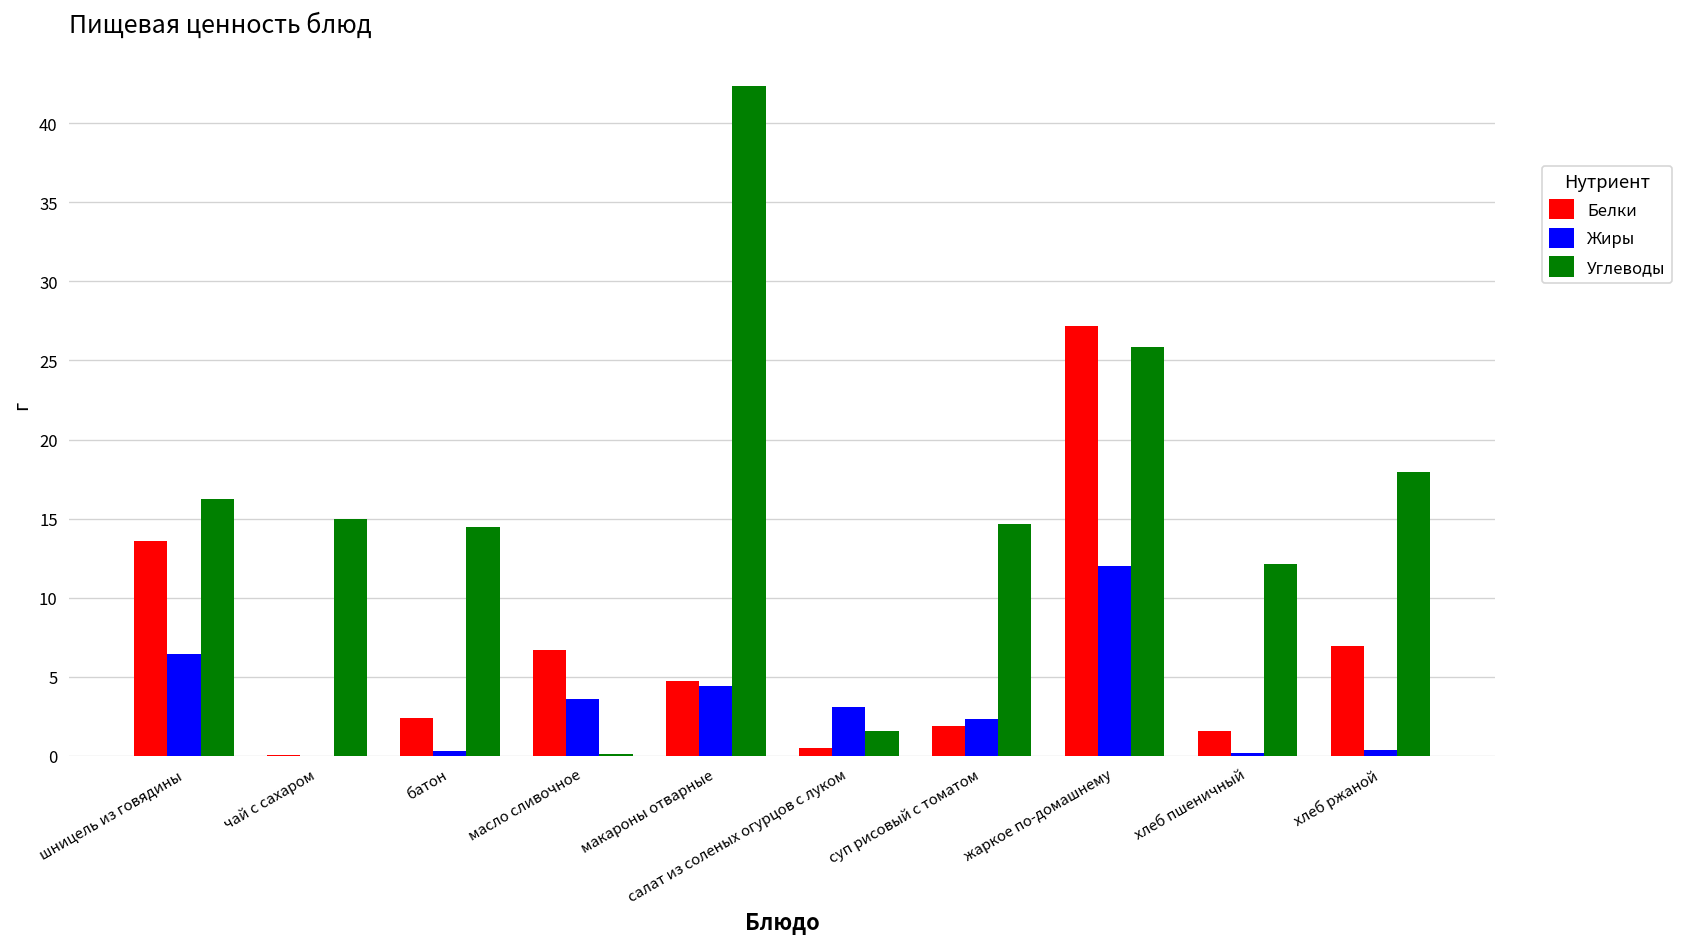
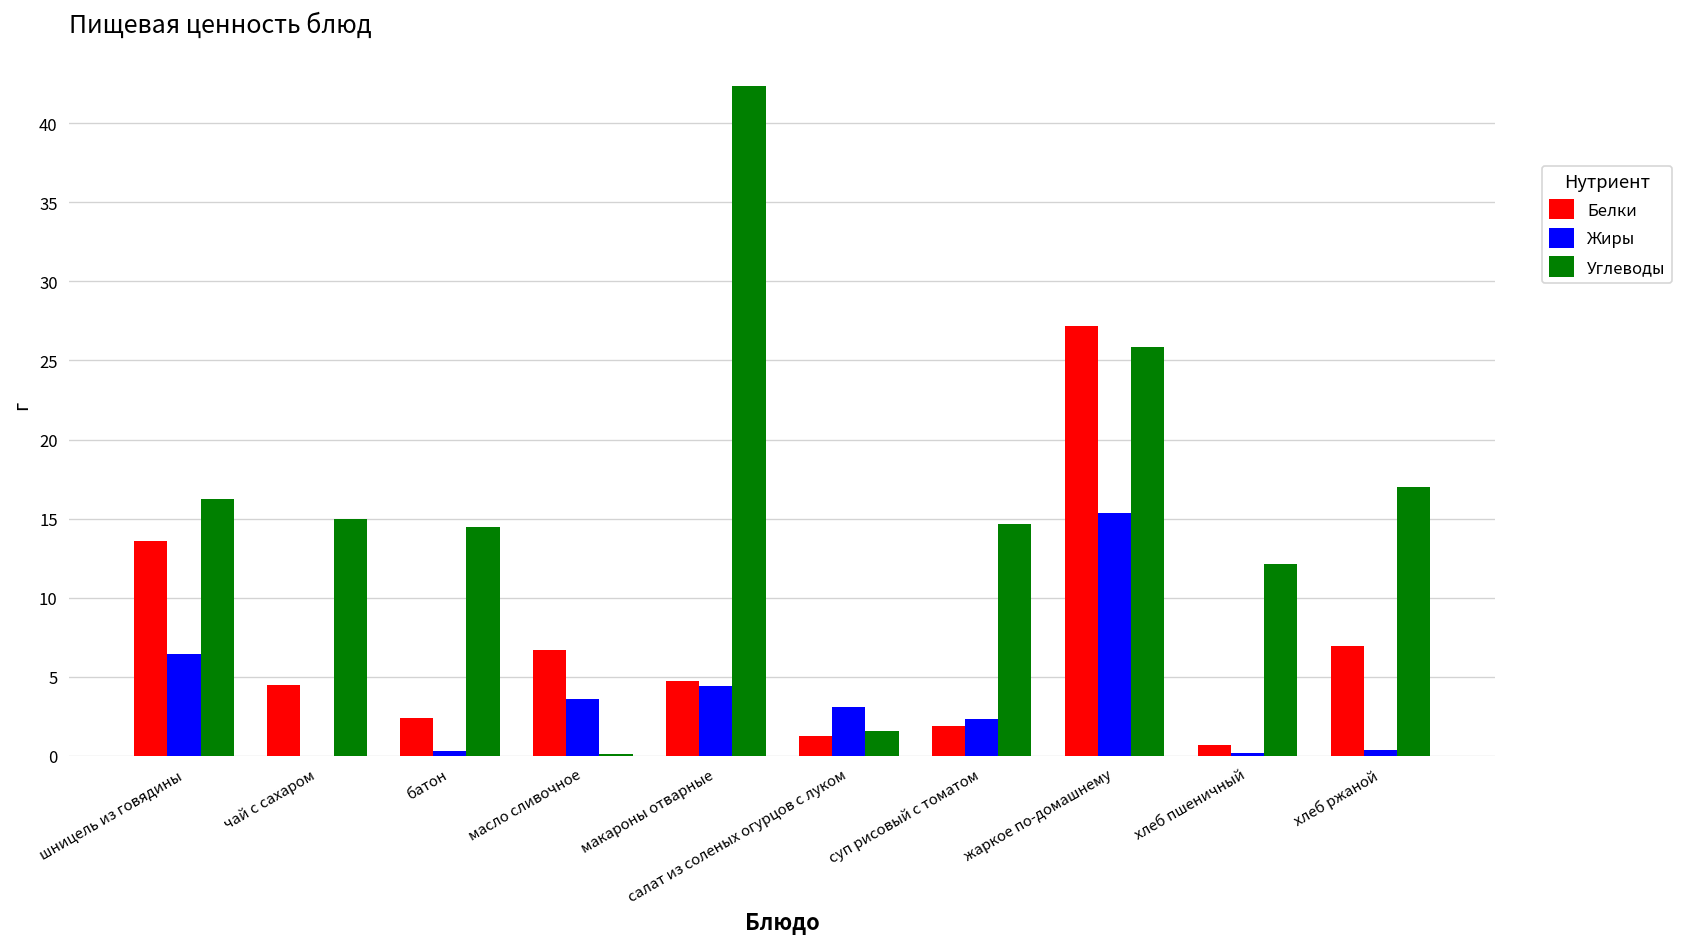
Белки, чай с сахаром: 0.1 -> 4.5
Белки, салат из соленых огурцов с луком: 0.5 -> 1.3
Жиры, жаркое по-домашнему: 12.0 -> 15.4
Белки, хлеб пшеничный: 1.6 -> 0.7
Углеводы, хлеб ржаной: 17.9 -> 17.0
